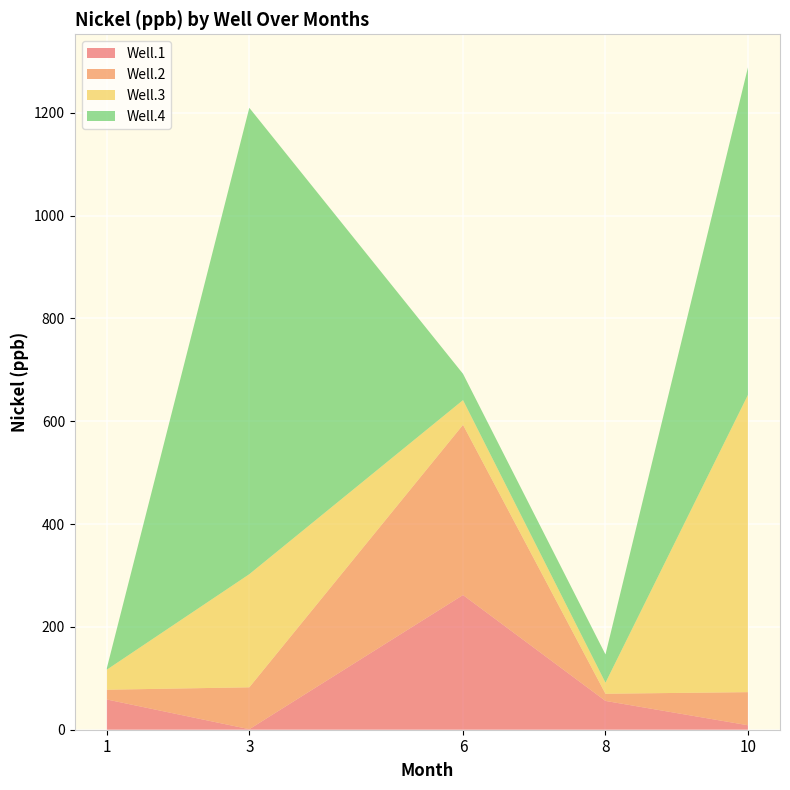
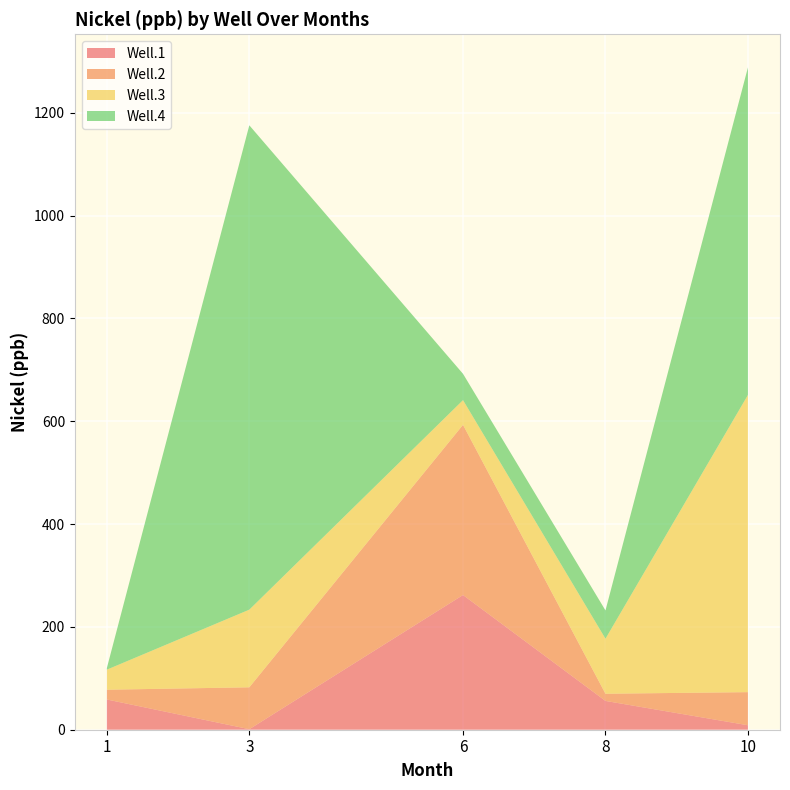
Well.3, 3: 220 -> 150
Well.4, 3: 910 -> 940
Well.3, 8: 20 -> 110
